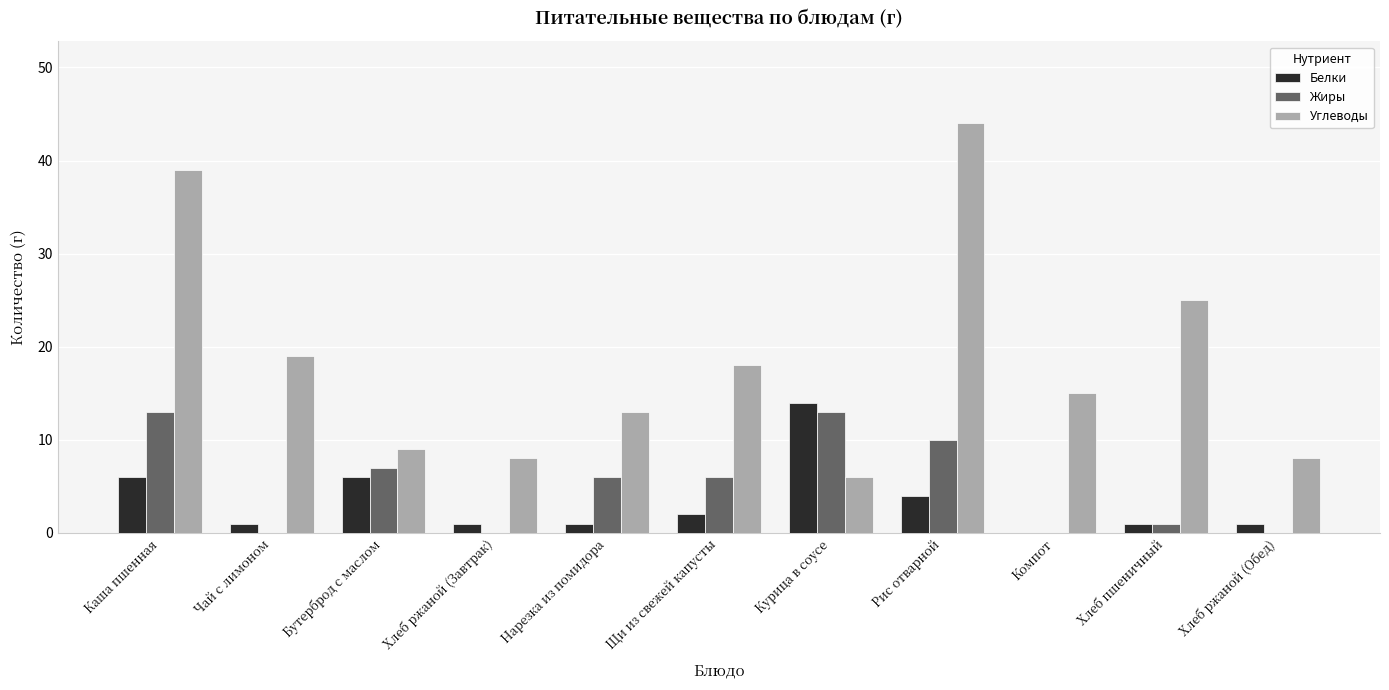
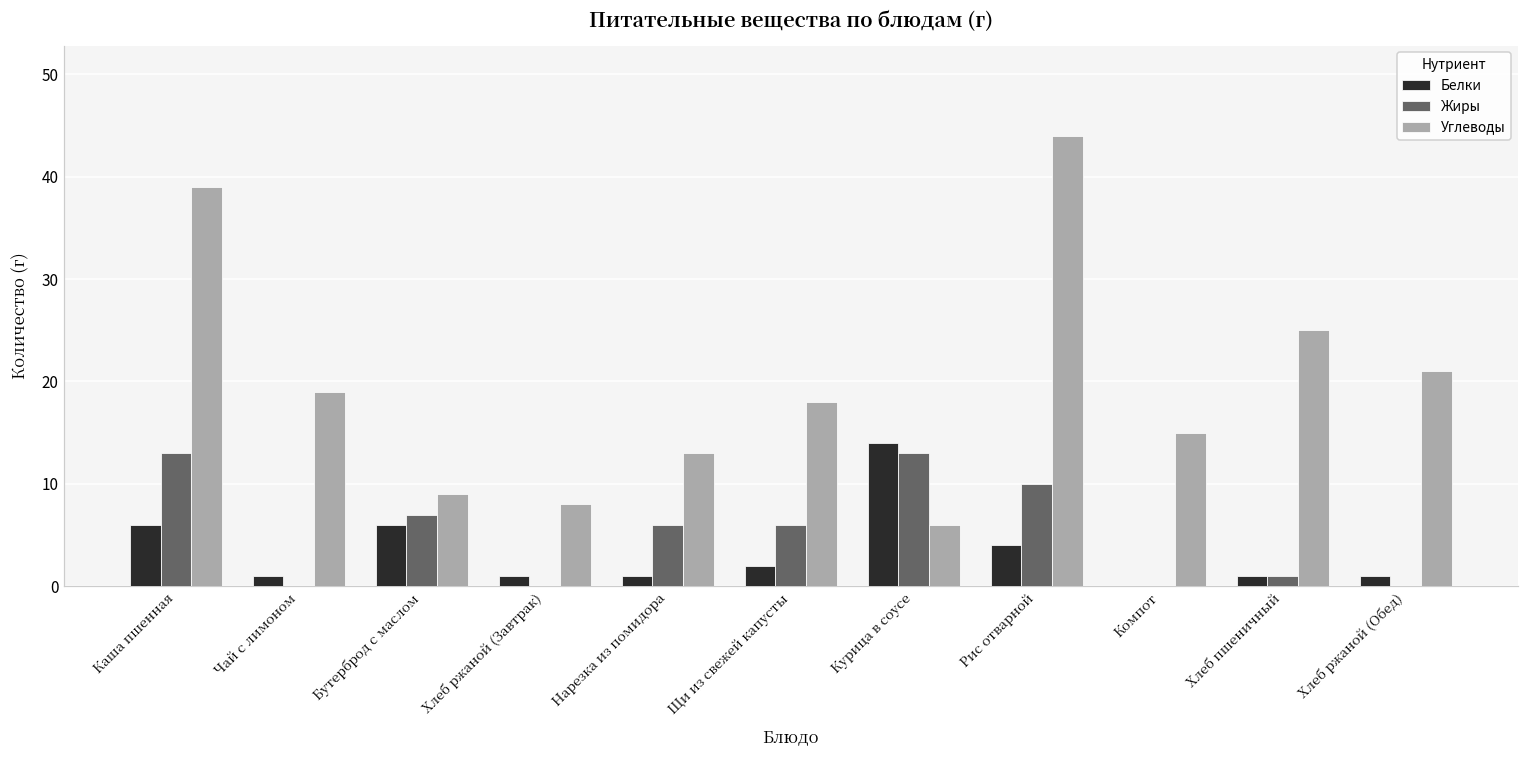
Углеводы, Хлеб ржаной (Обед): 8 -> 21
